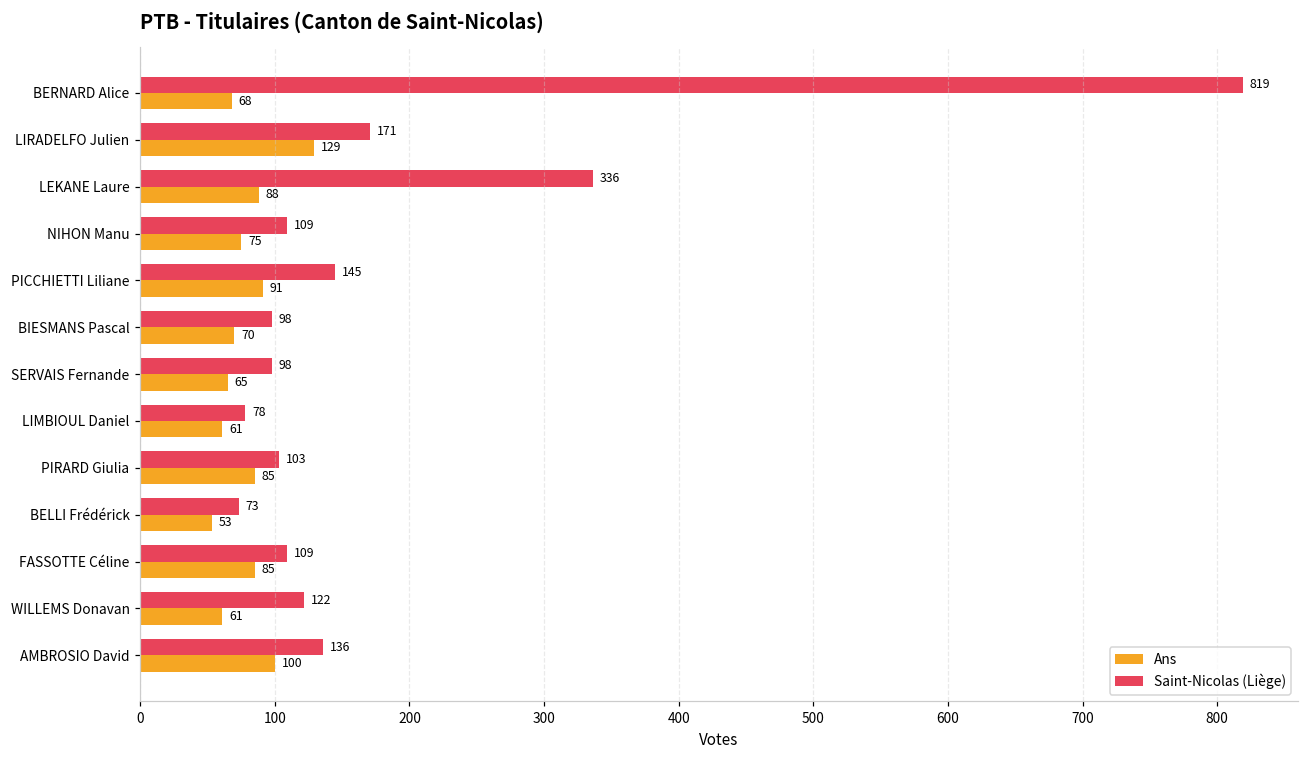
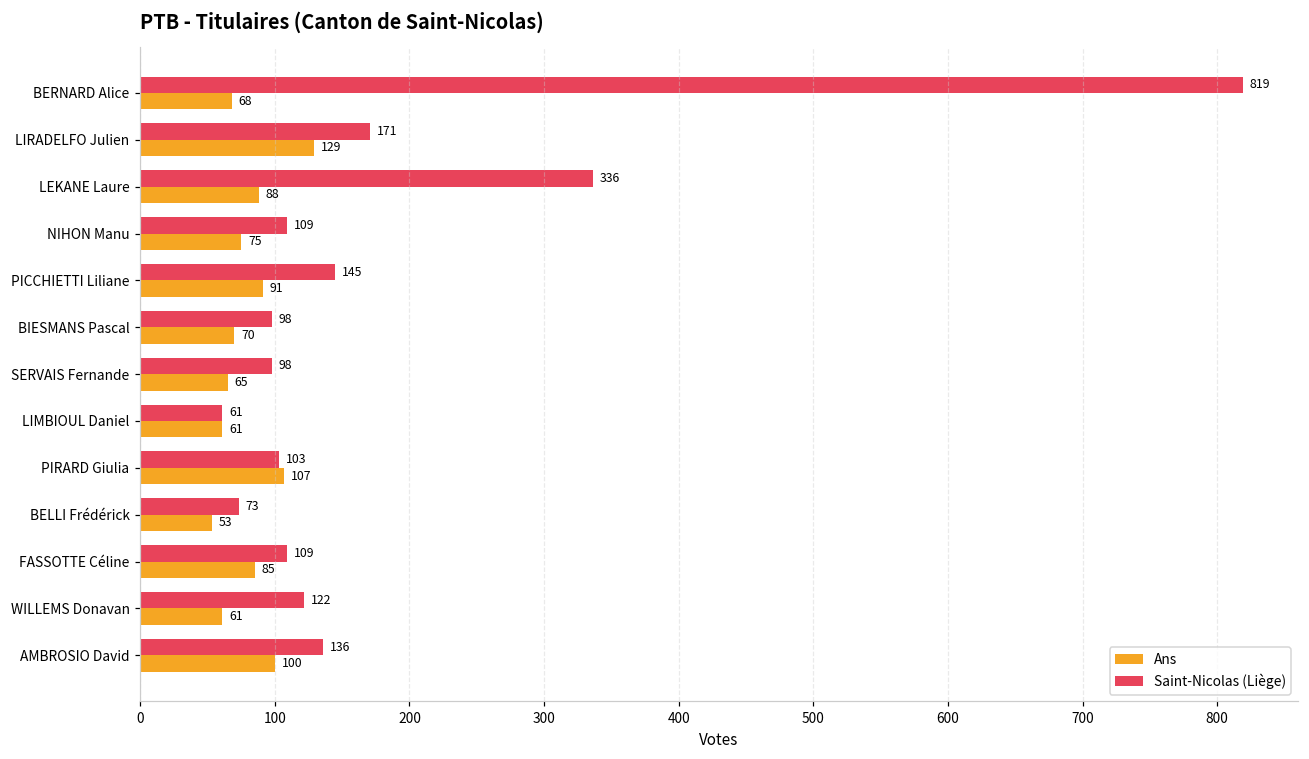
Saint-Nicolas (Liège), LIMBIOUL Daniel: 78 -> 61
Ans, PIRARD Giulia: 85 -> 107
